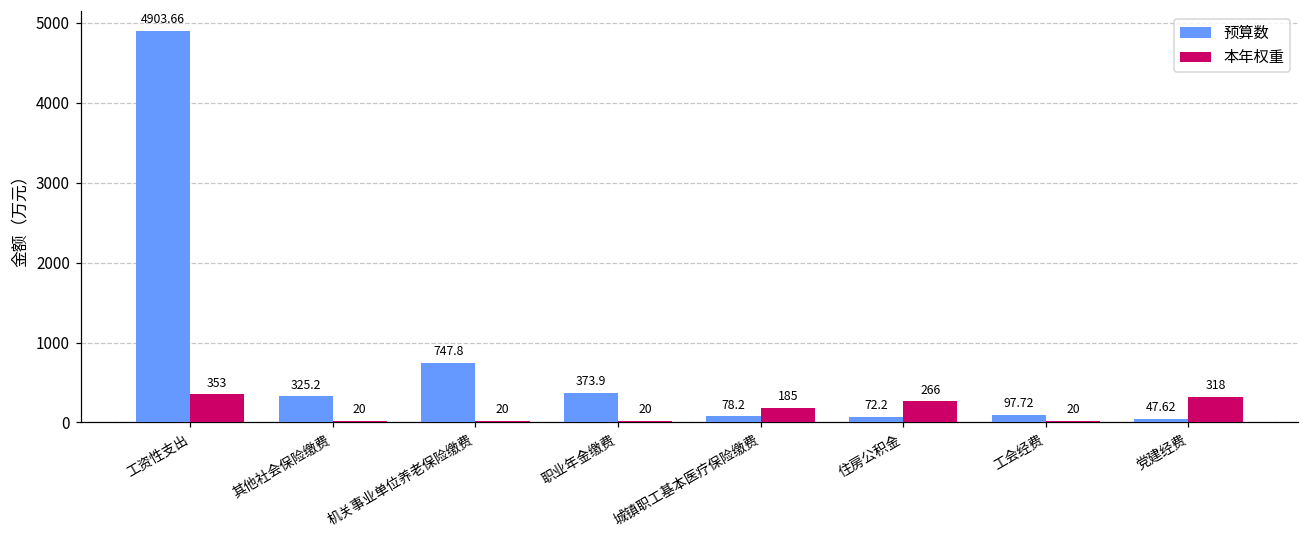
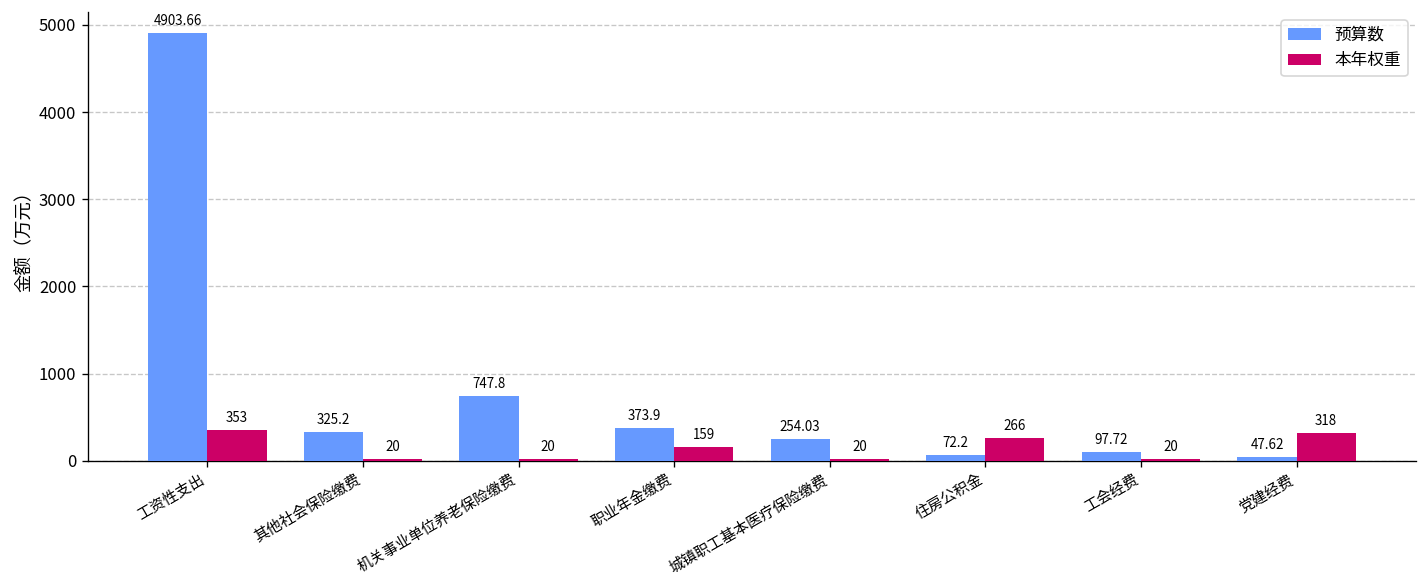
本年权重, 职业年金缴费: 20 -> 159
预算数, 城镇职工基本医疗保险缴费: 78.2 -> 254.03
本年权重, 城镇职工基本医疗保险缴费: 185 -> 20
